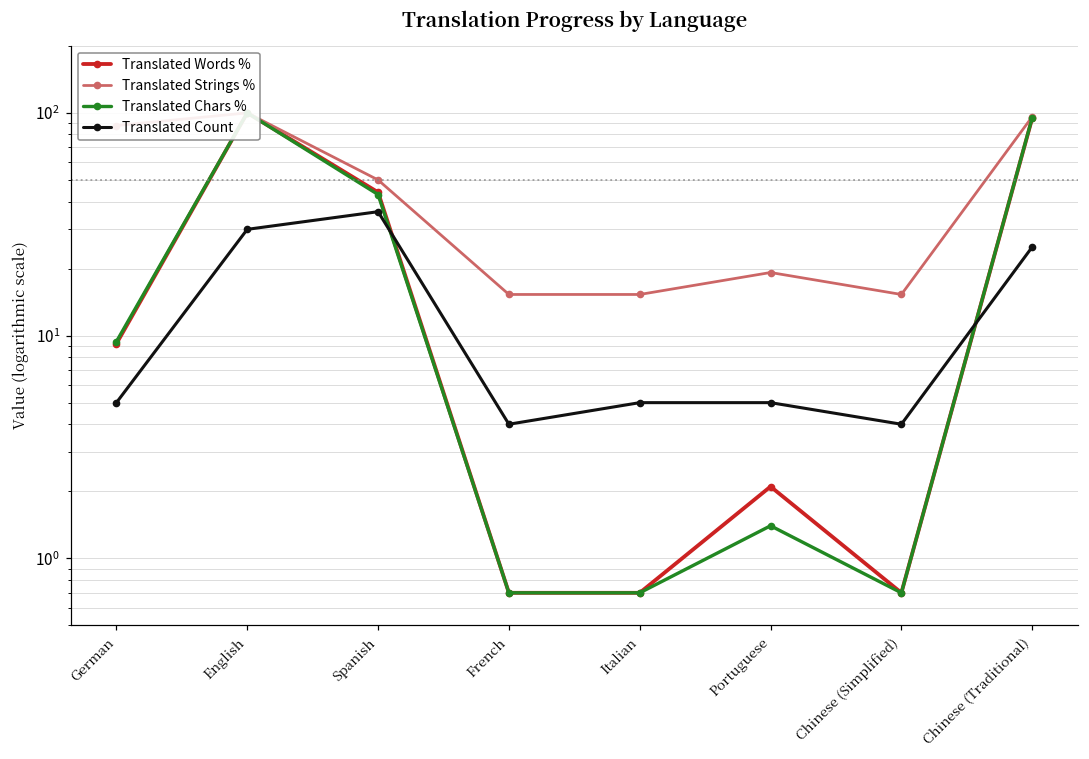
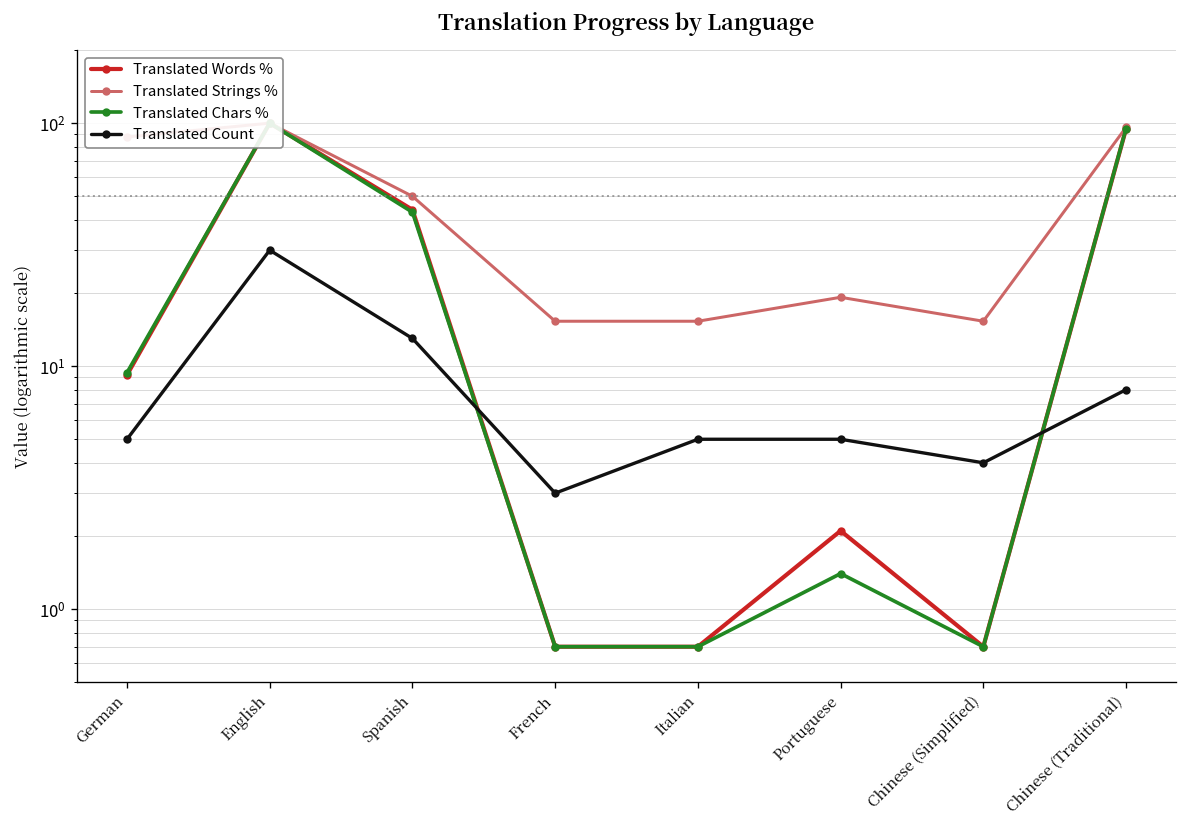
Translated Count, Spanish: 36 -> 13
Translated Count, French: 4 -> 3
Translated Count, Chinese (Traditional): 25 -> 8
